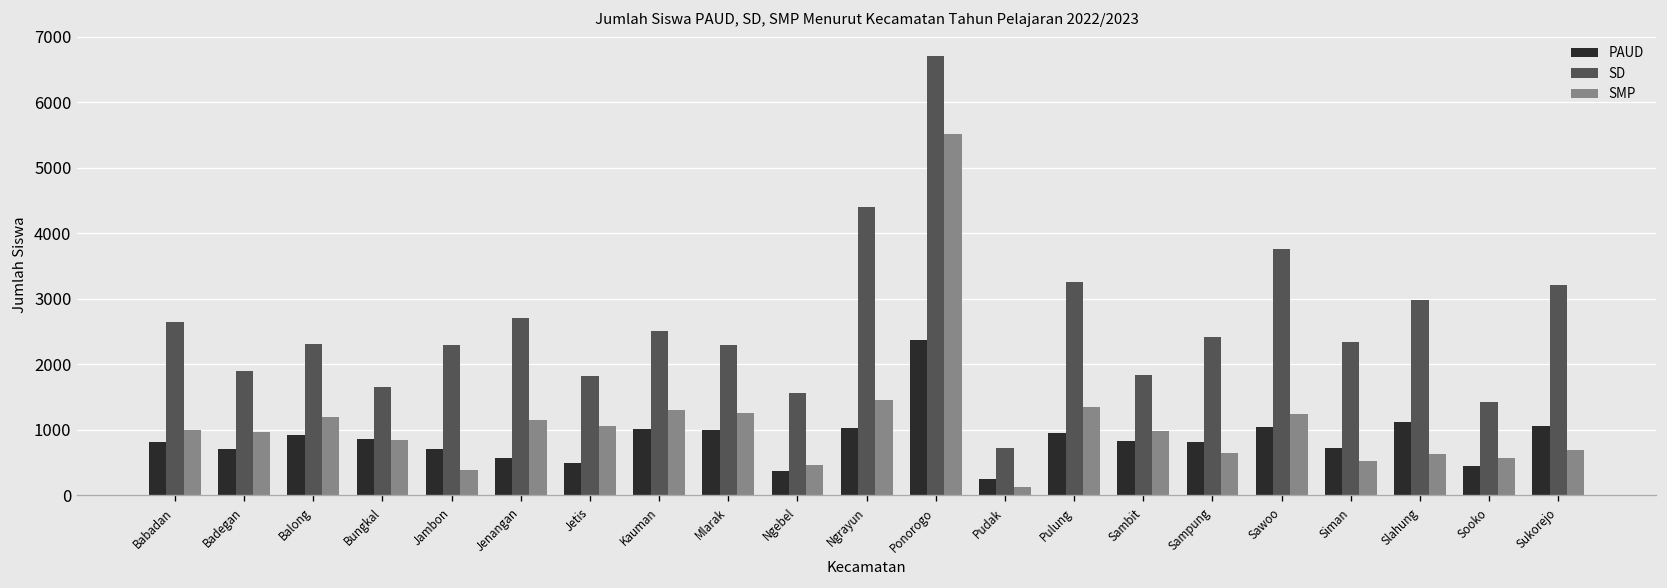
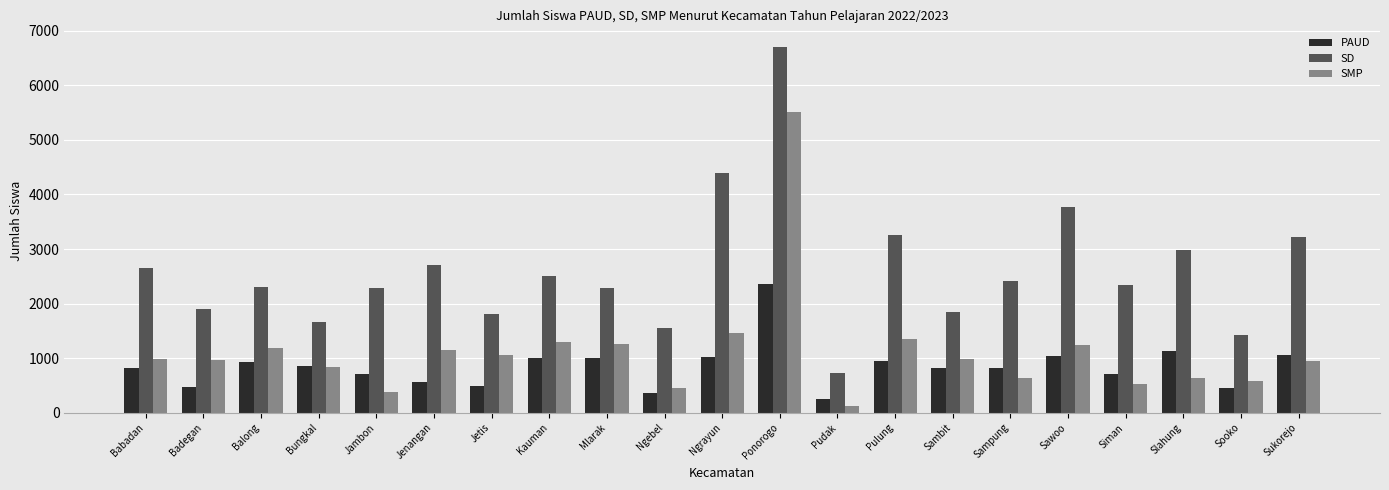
PAUD, Badegan: 700 -> 500
SMP, Sukorejo: 700 -> 900
